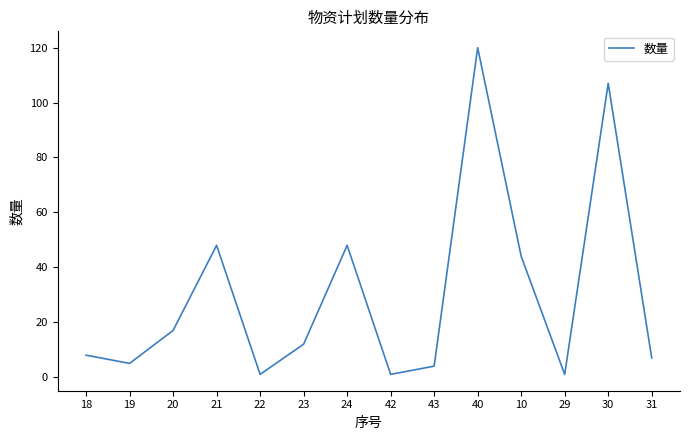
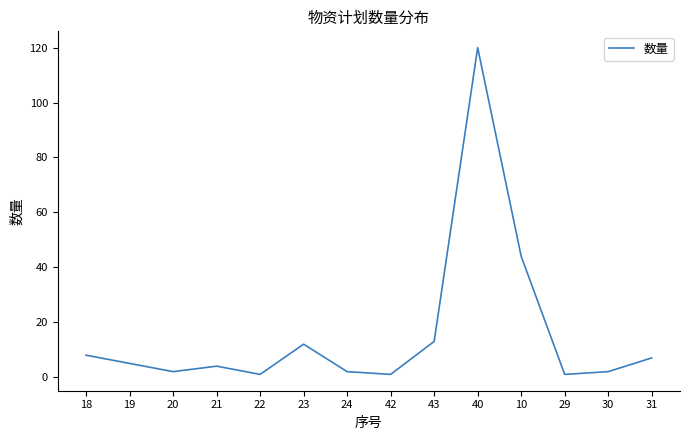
20: 17 -> 2
21: 48 -> 4
24: 48 -> 2
43: 4 -> 13
30: 107 -> 2
